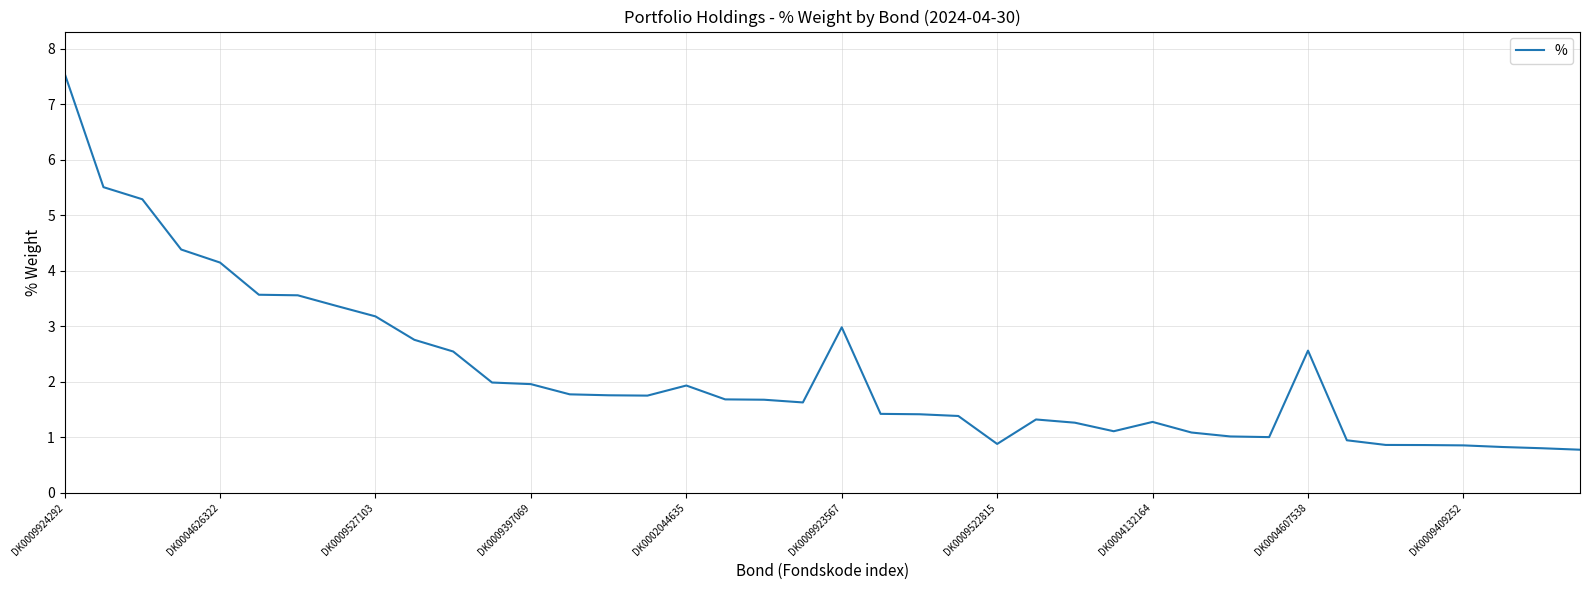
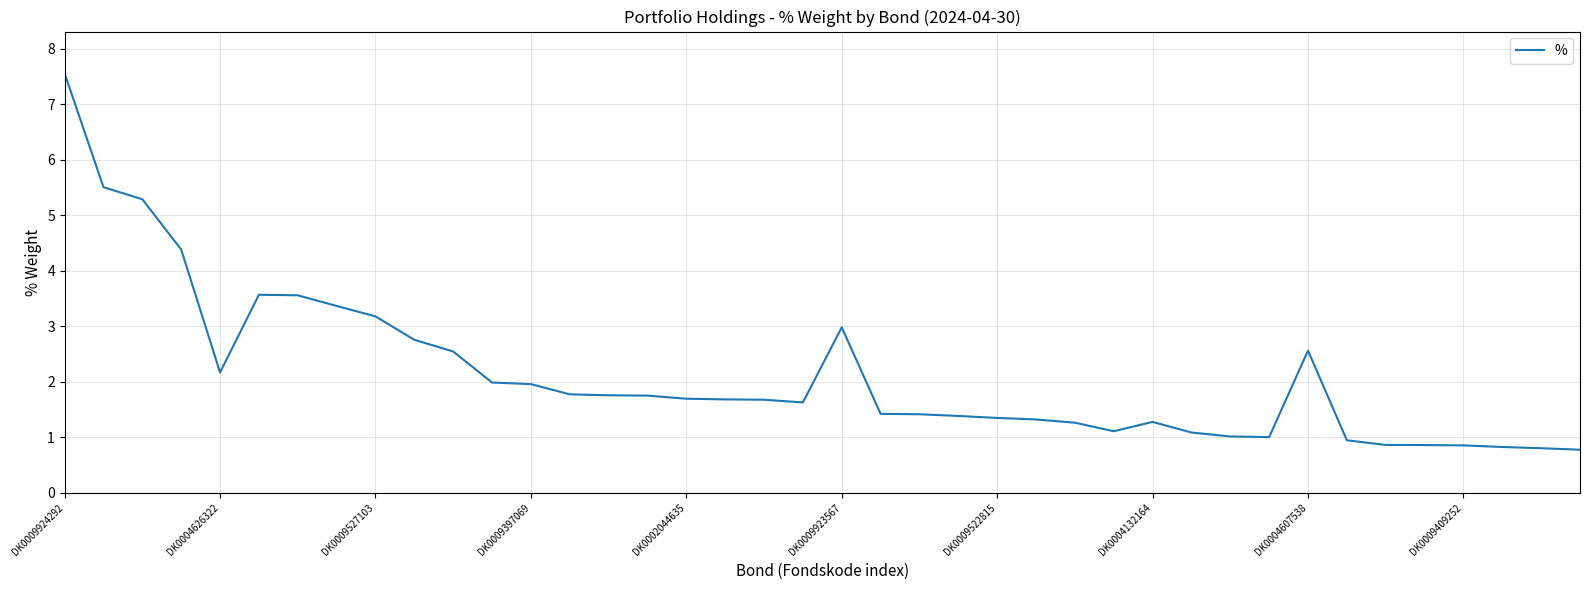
DK0004626322: 4.1 -> 2.2
DK0002044635: 1.9 -> 1.7
DK0009522815: 0.9 -> 1.3
